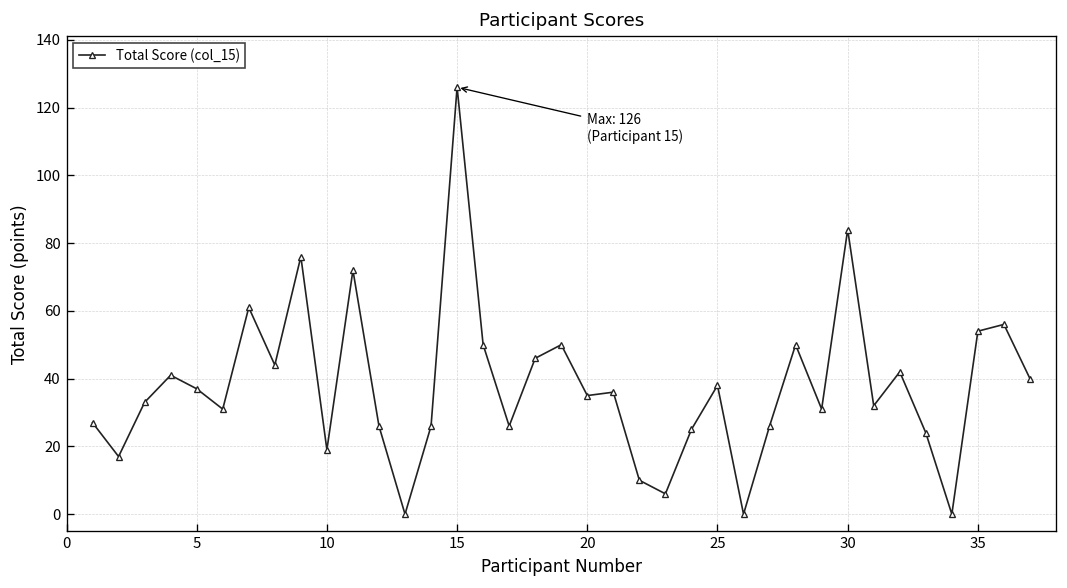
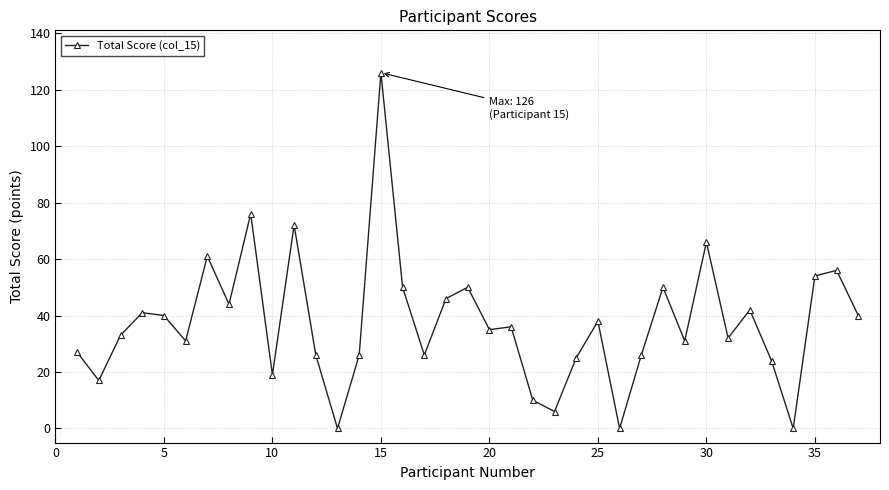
5: 37 -> 40
30: 84 -> 66
